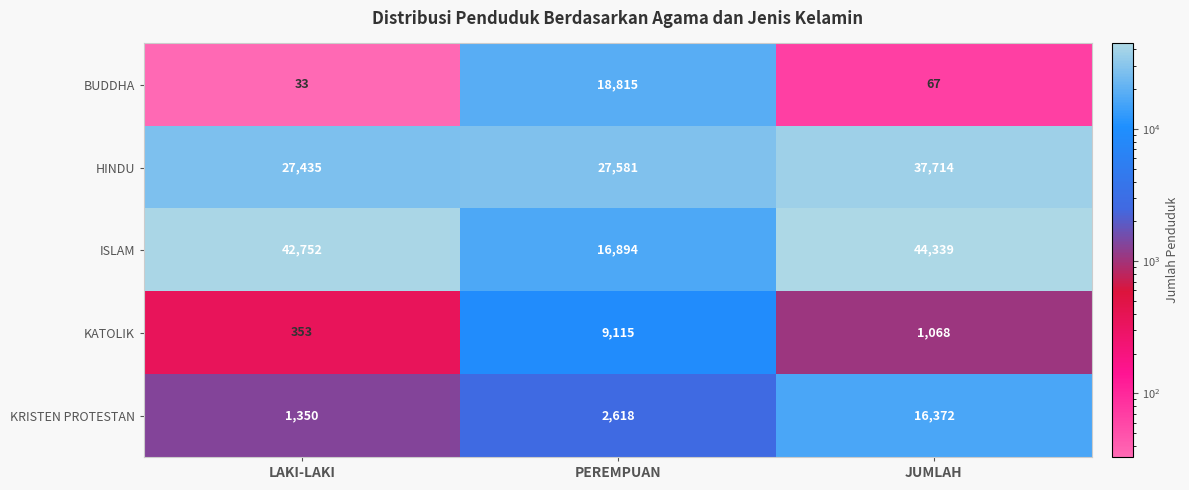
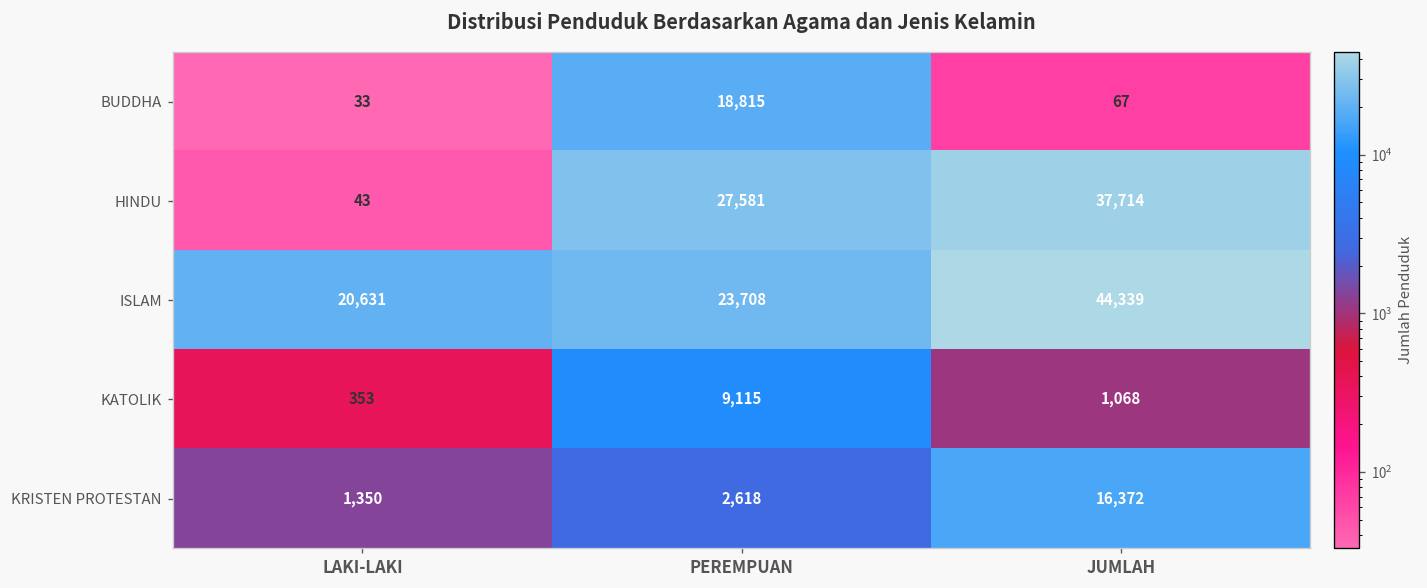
HINDU, LAKI-LAKI: 27,435 -> 43
ISLAM, LAKI-LAKI: 42,752 -> 20,631
ISLAM, PEREMPUAN: 16,894 -> 23,708
